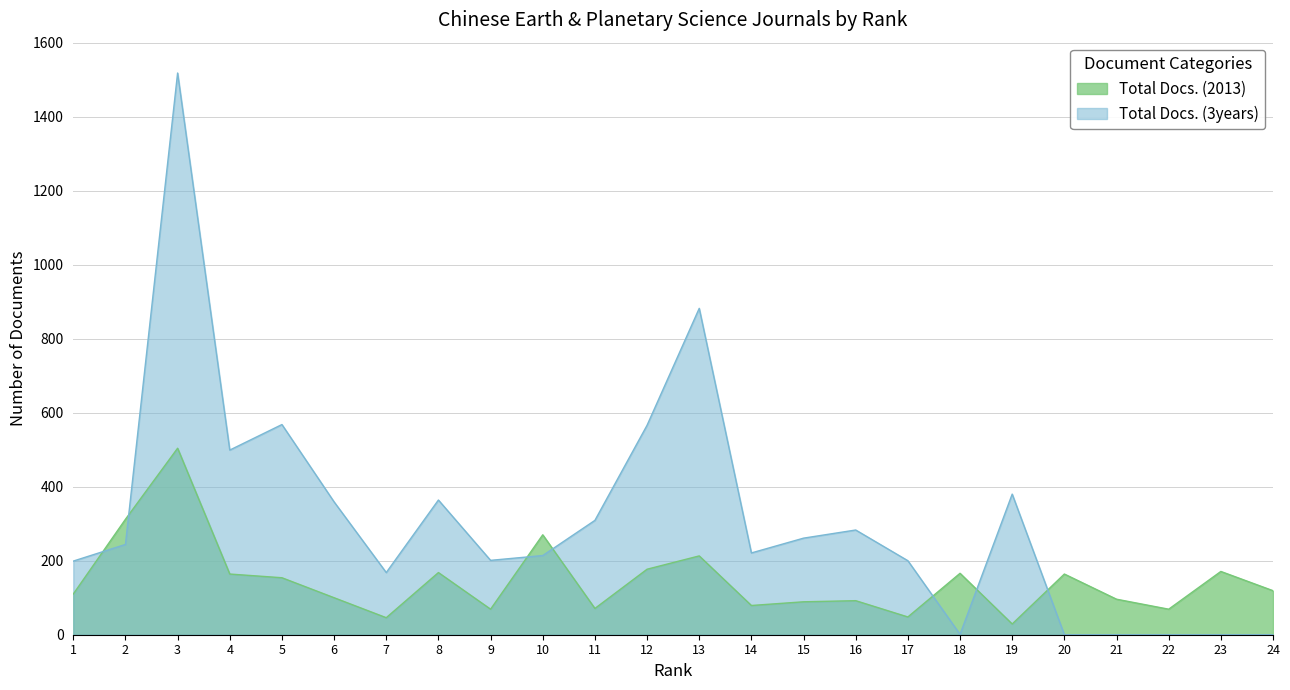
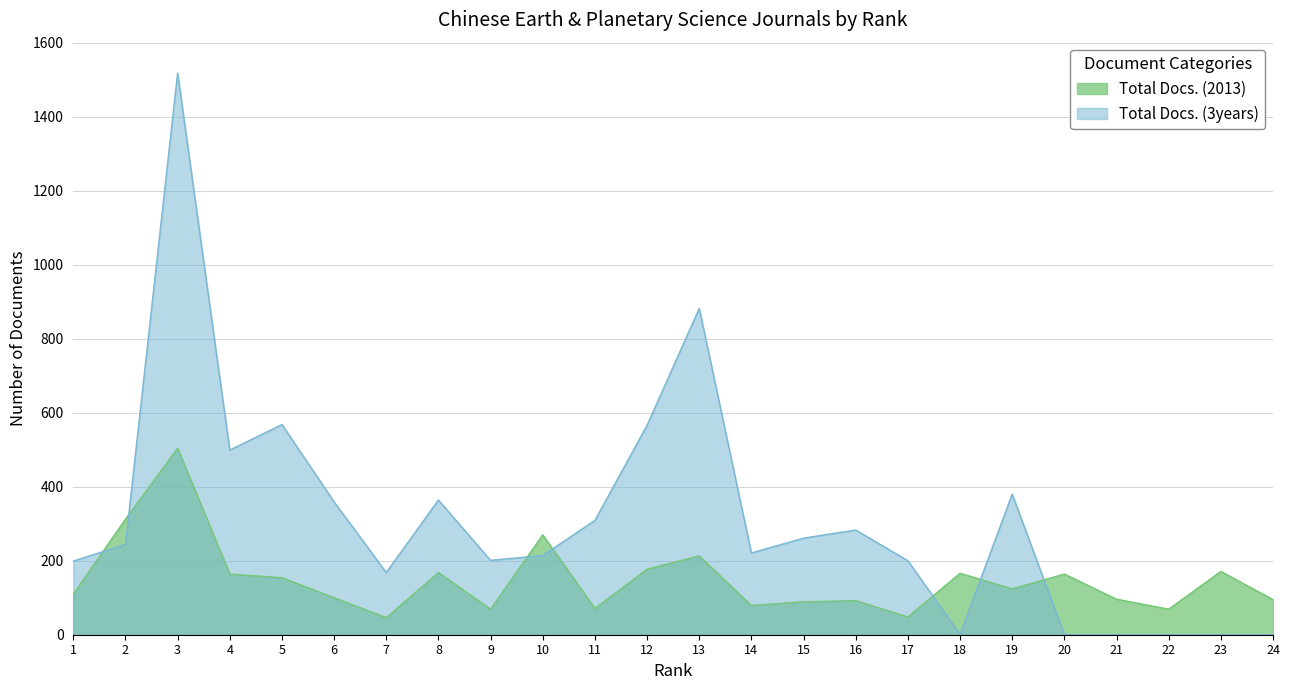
Total Docs. (2013), 19: 30 -> 120
Total Docs. (2013), 24: 120 -> 100
